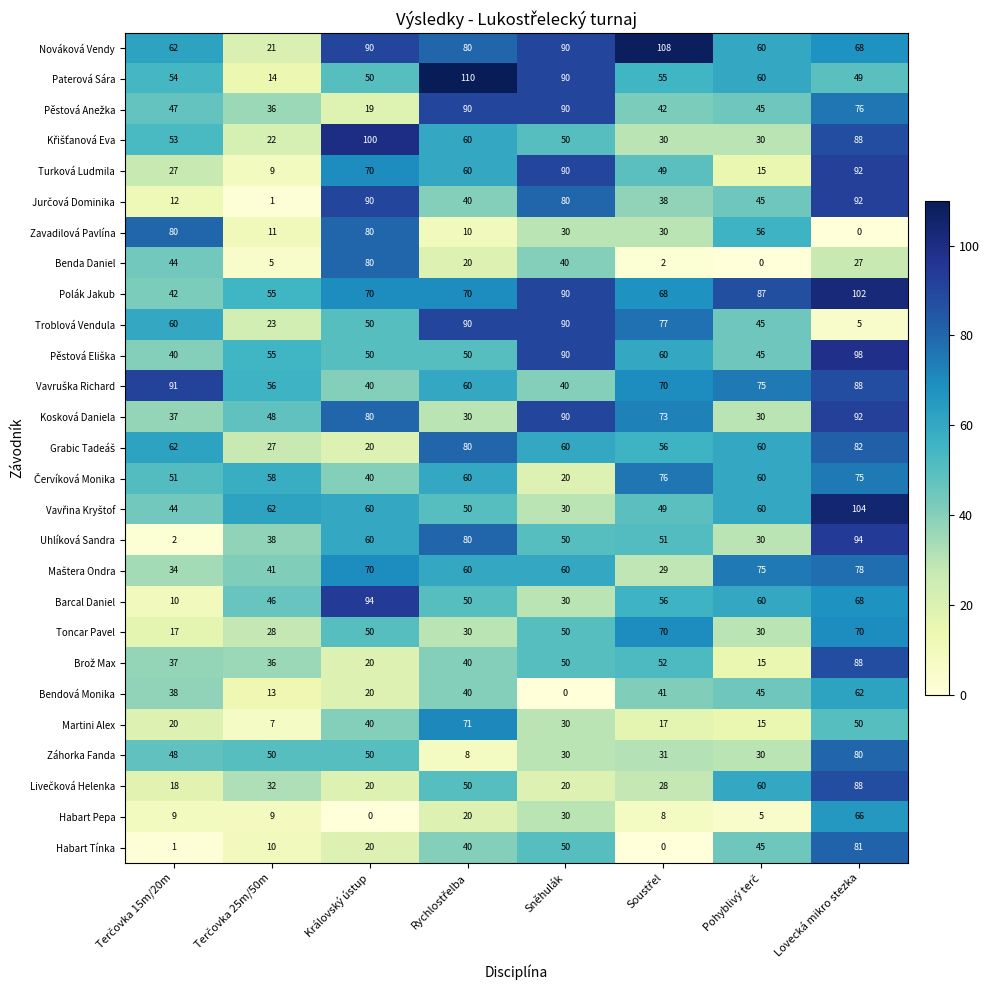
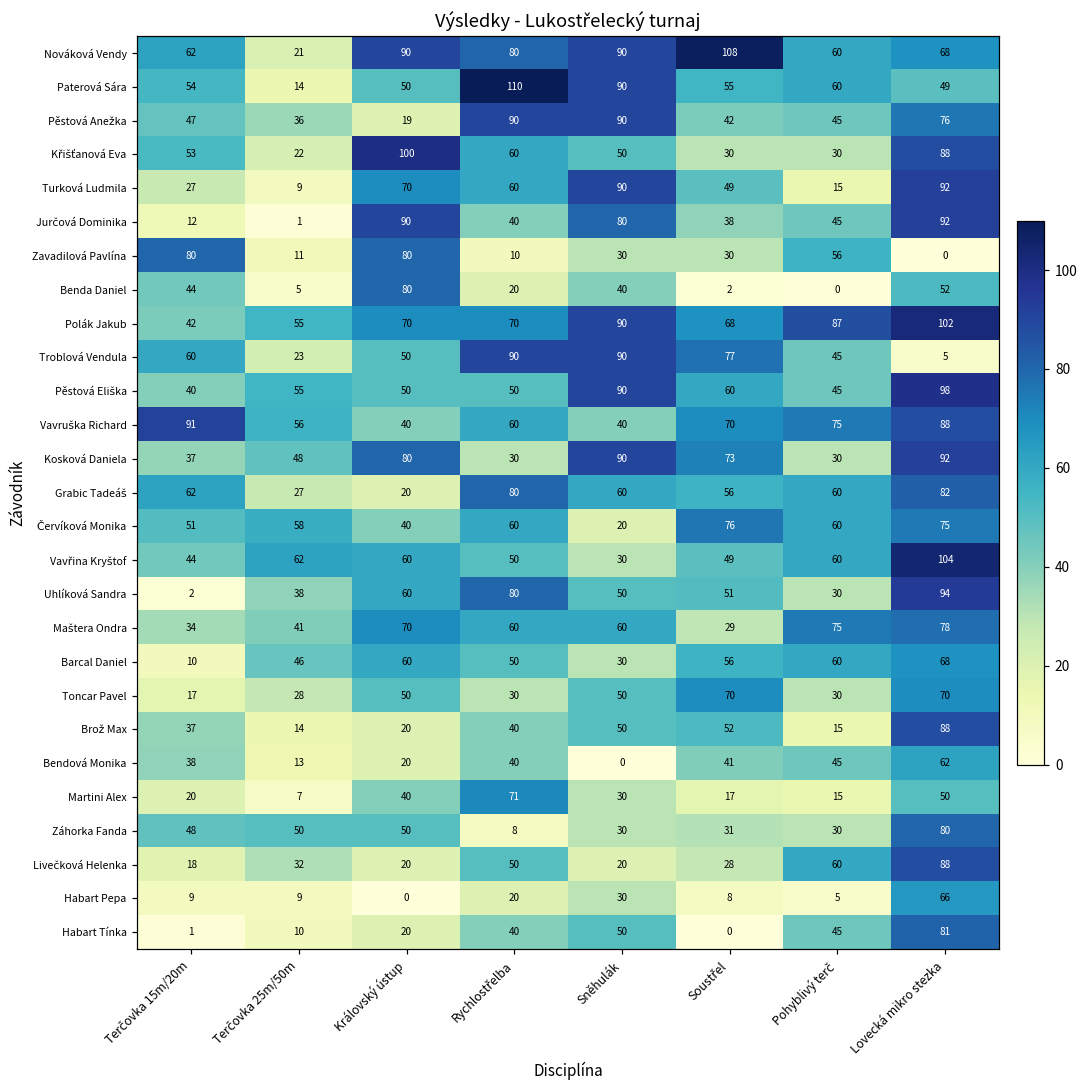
Benda Daniel, Lovecká mikro stezka: 27 -> 52
Barcal Daniel, Královský ústup: 94 -> 60
Brož Max, Terčovka 25m/50m: 36 -> 14
